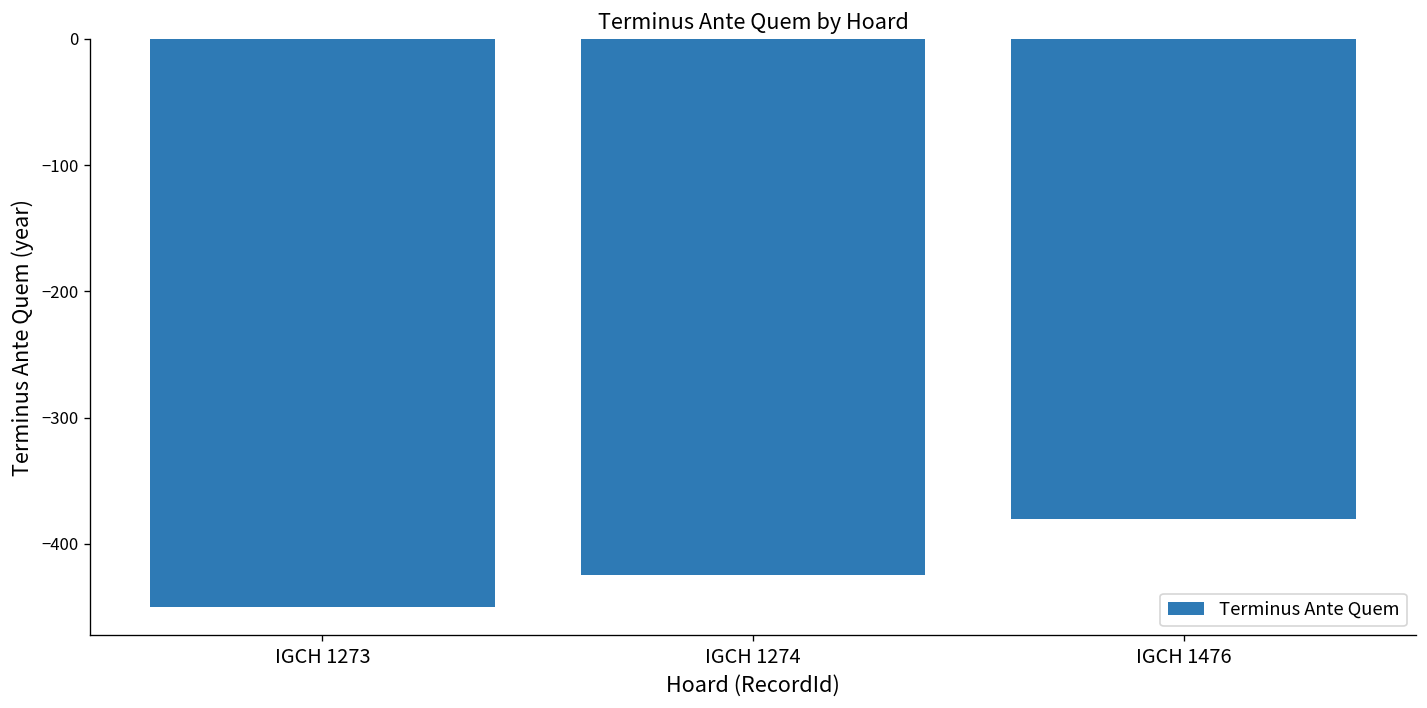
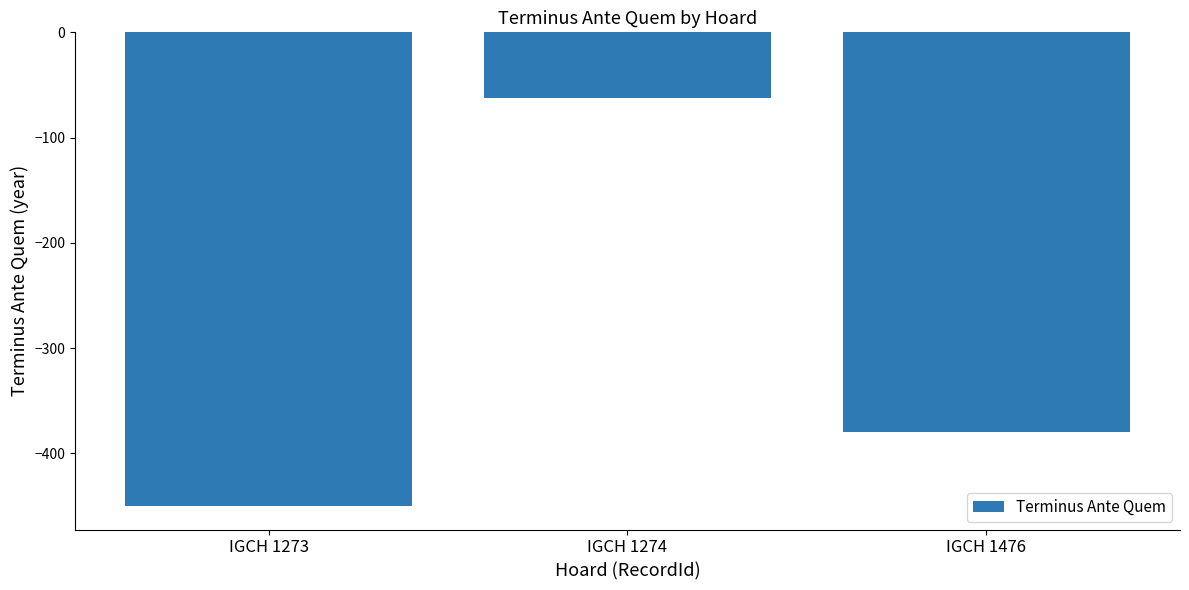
IGCH 1274: -425 -> -62
